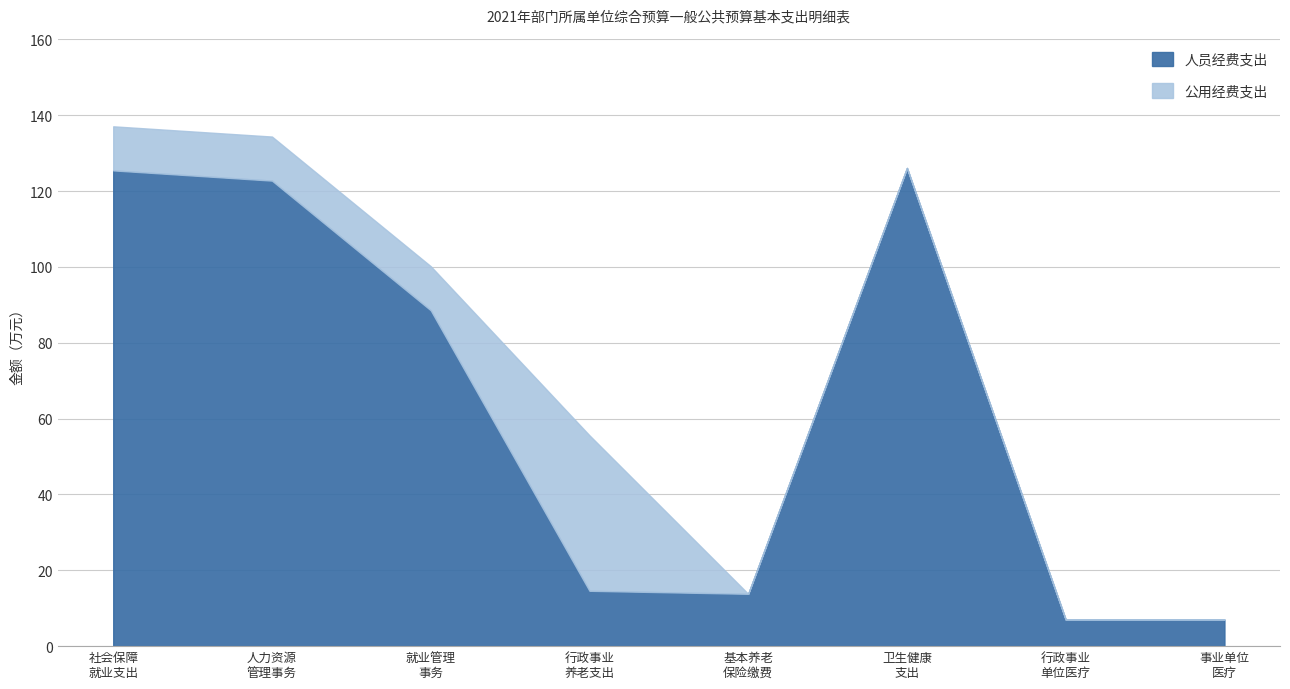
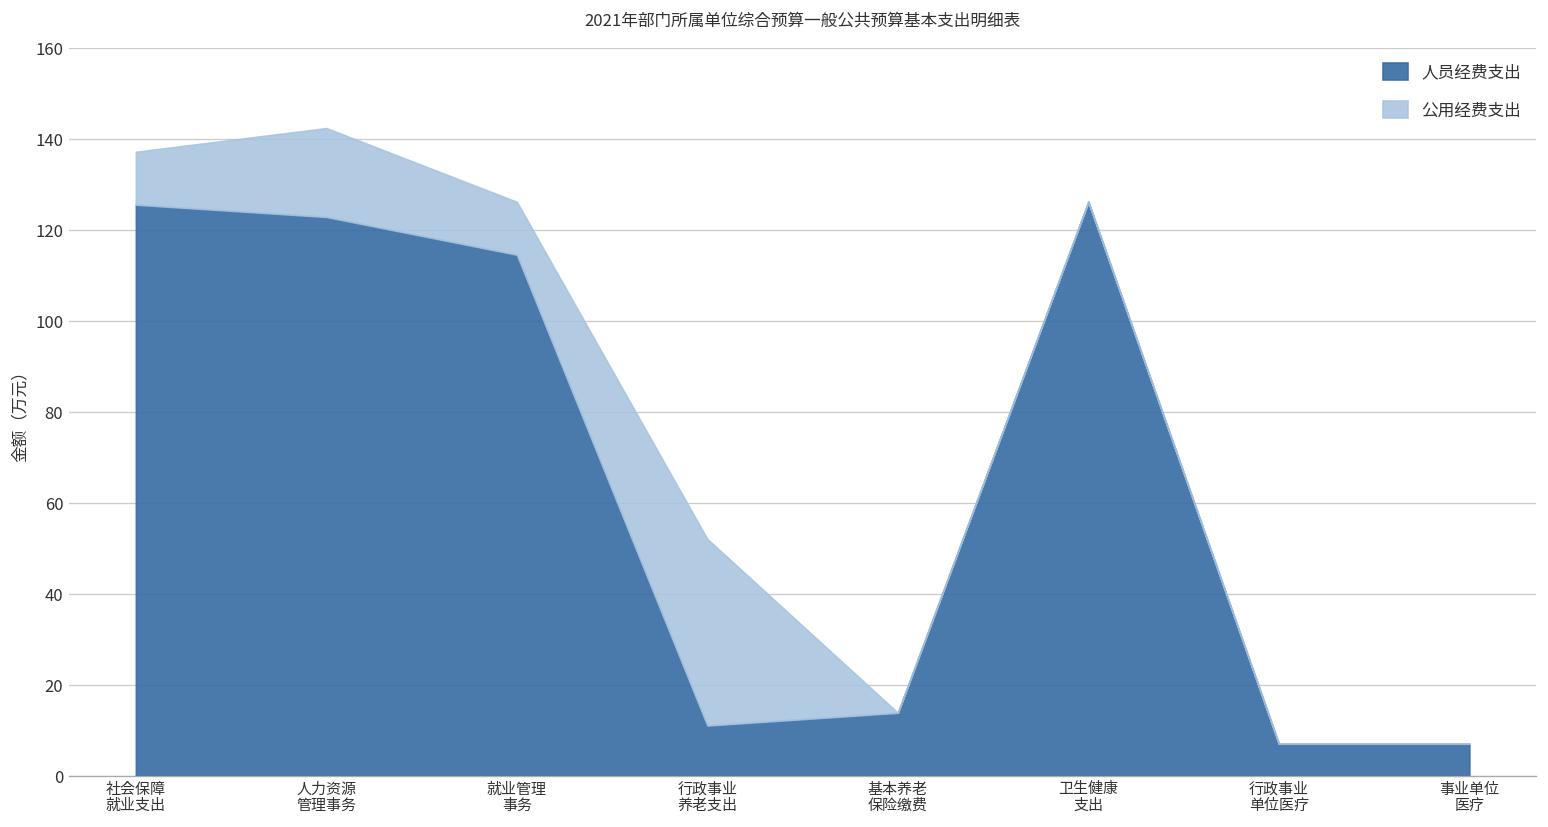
公用经费支出, 人力资源 管理事务: 12 -> 20
人员经费支出, 就业管理 事务: 89 -> 114
人员经费支出, 行政事业 养老支出: 15 -> 11
